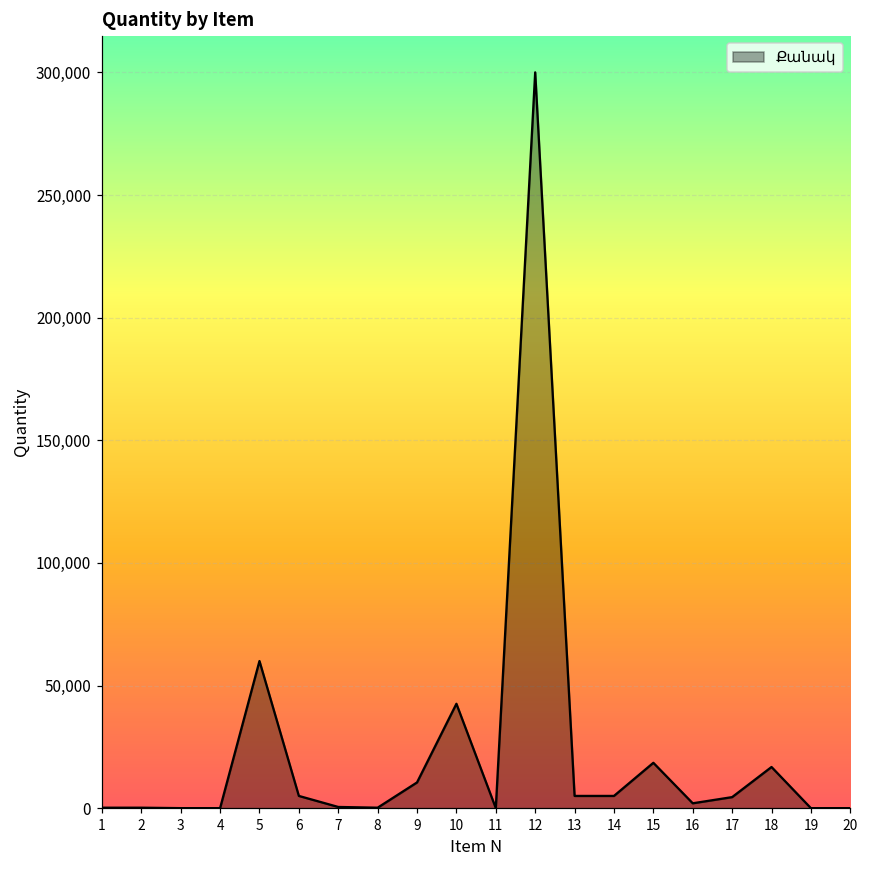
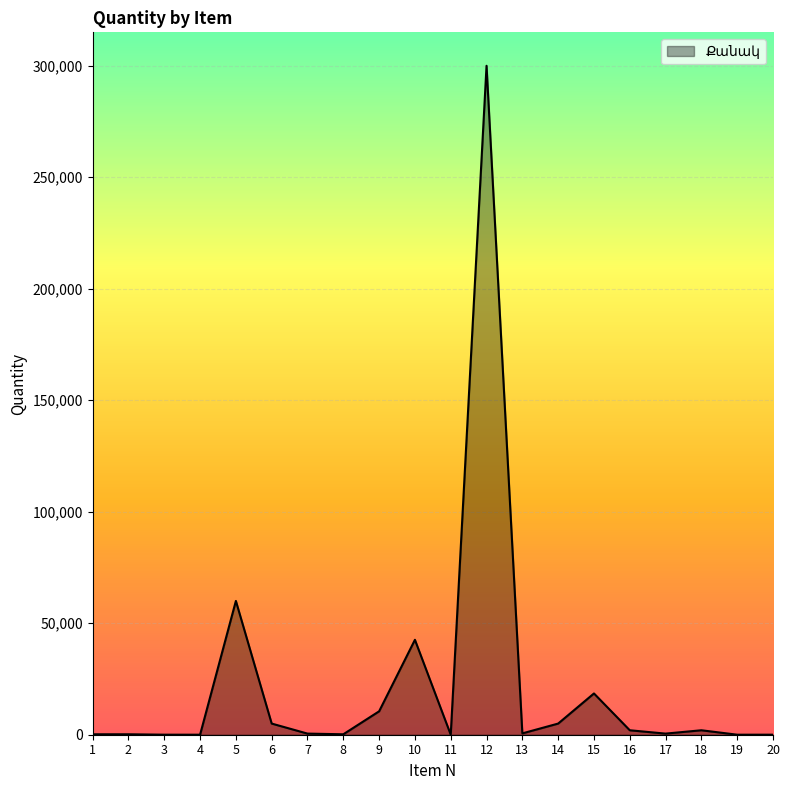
13: 5,000 -> 1,000
17: 5,000 -> 1,000
18: 17,000 -> 2,000
